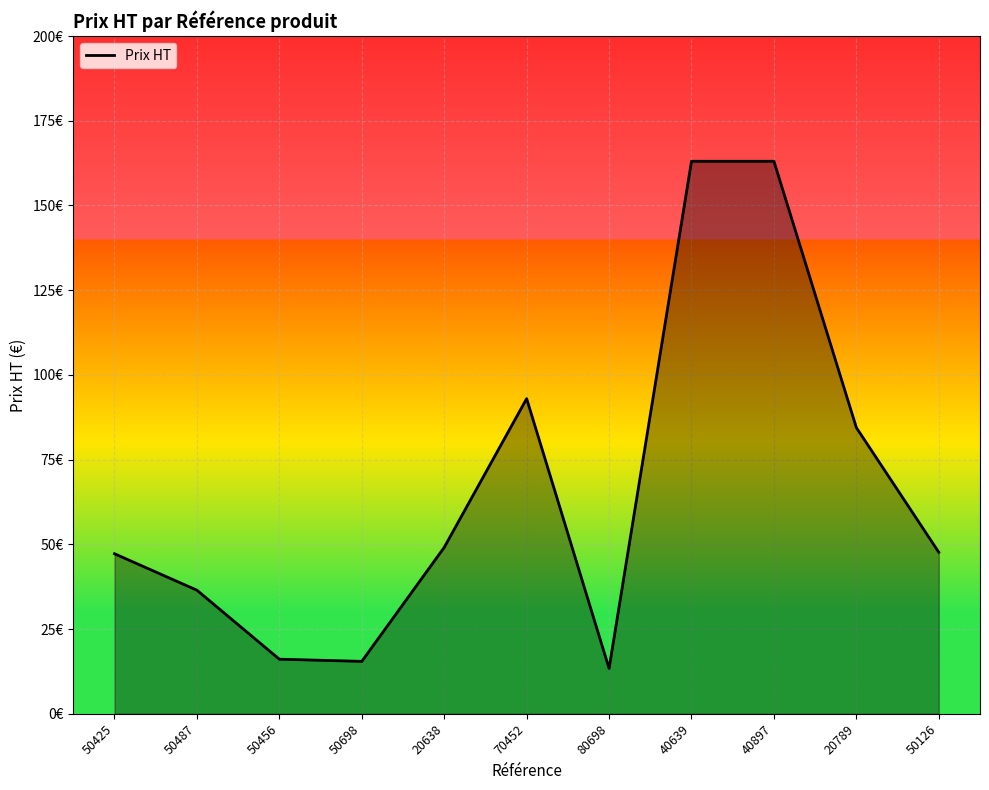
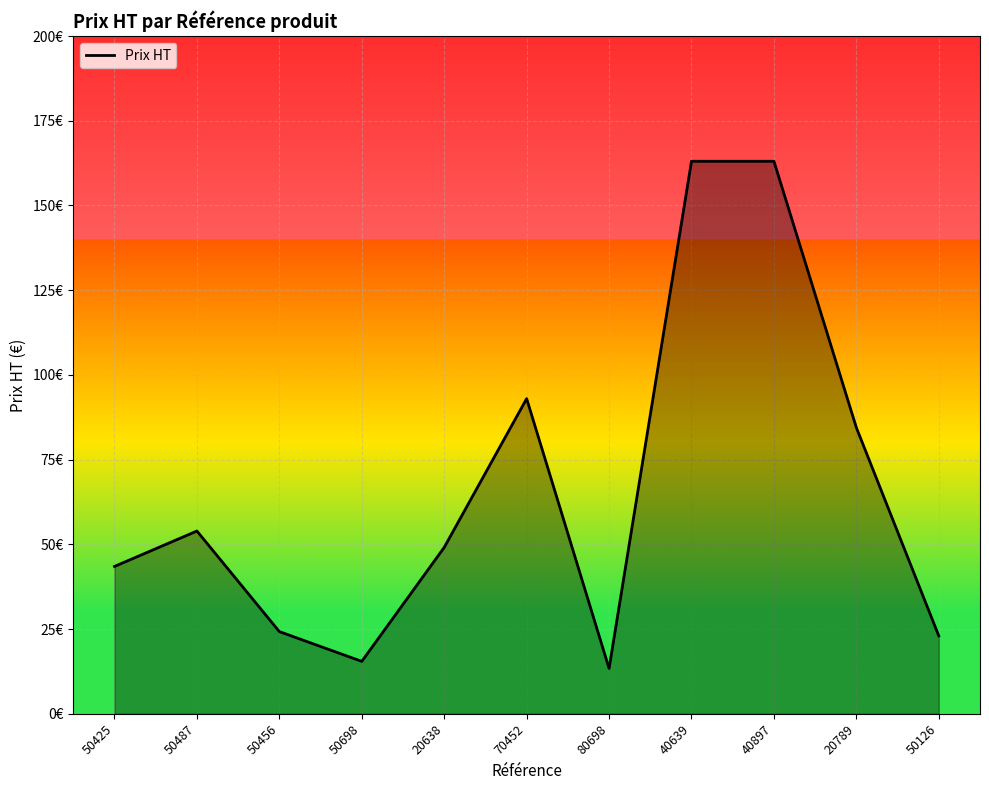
50425: 47€ -> 43€
50487: 36€ -> 54€
50456: 16€ -> 24€
50126: 48€ -> 23€
